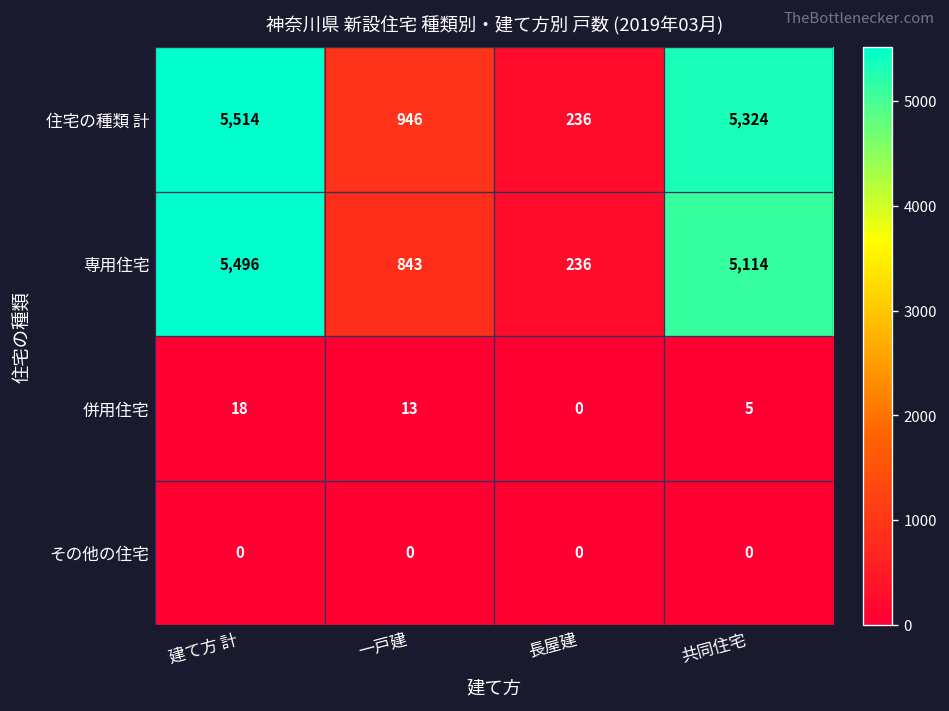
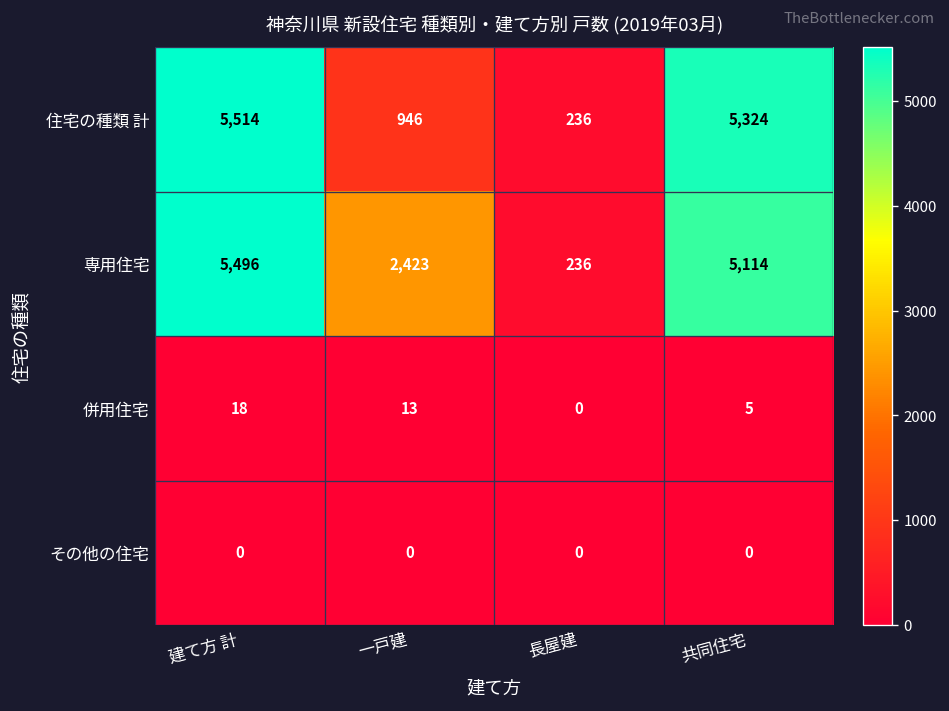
専用住宅, 一戸建: 843 -> 2,423
